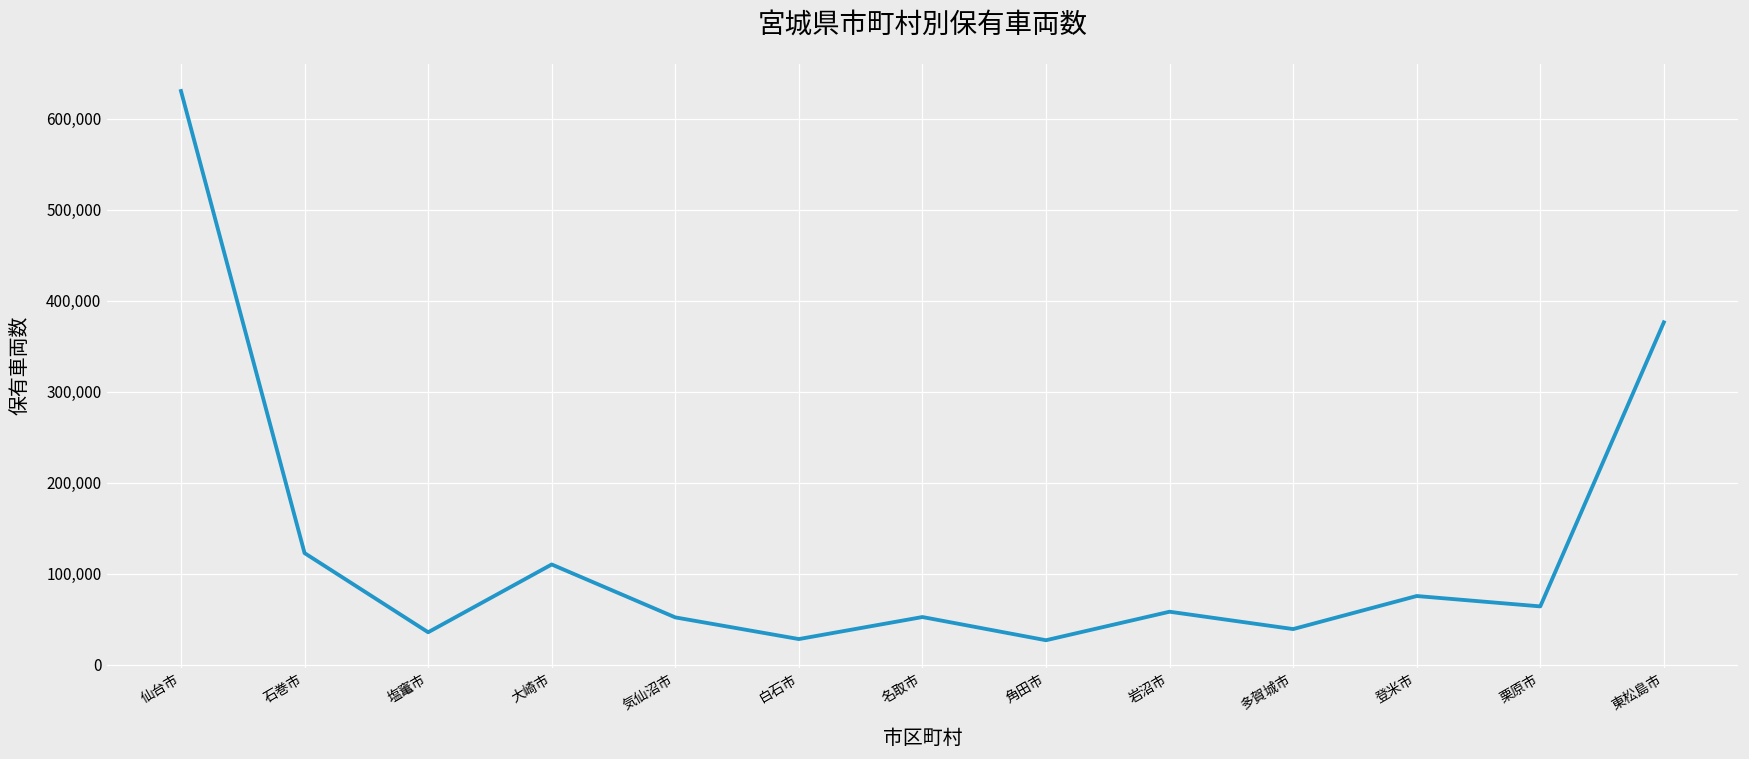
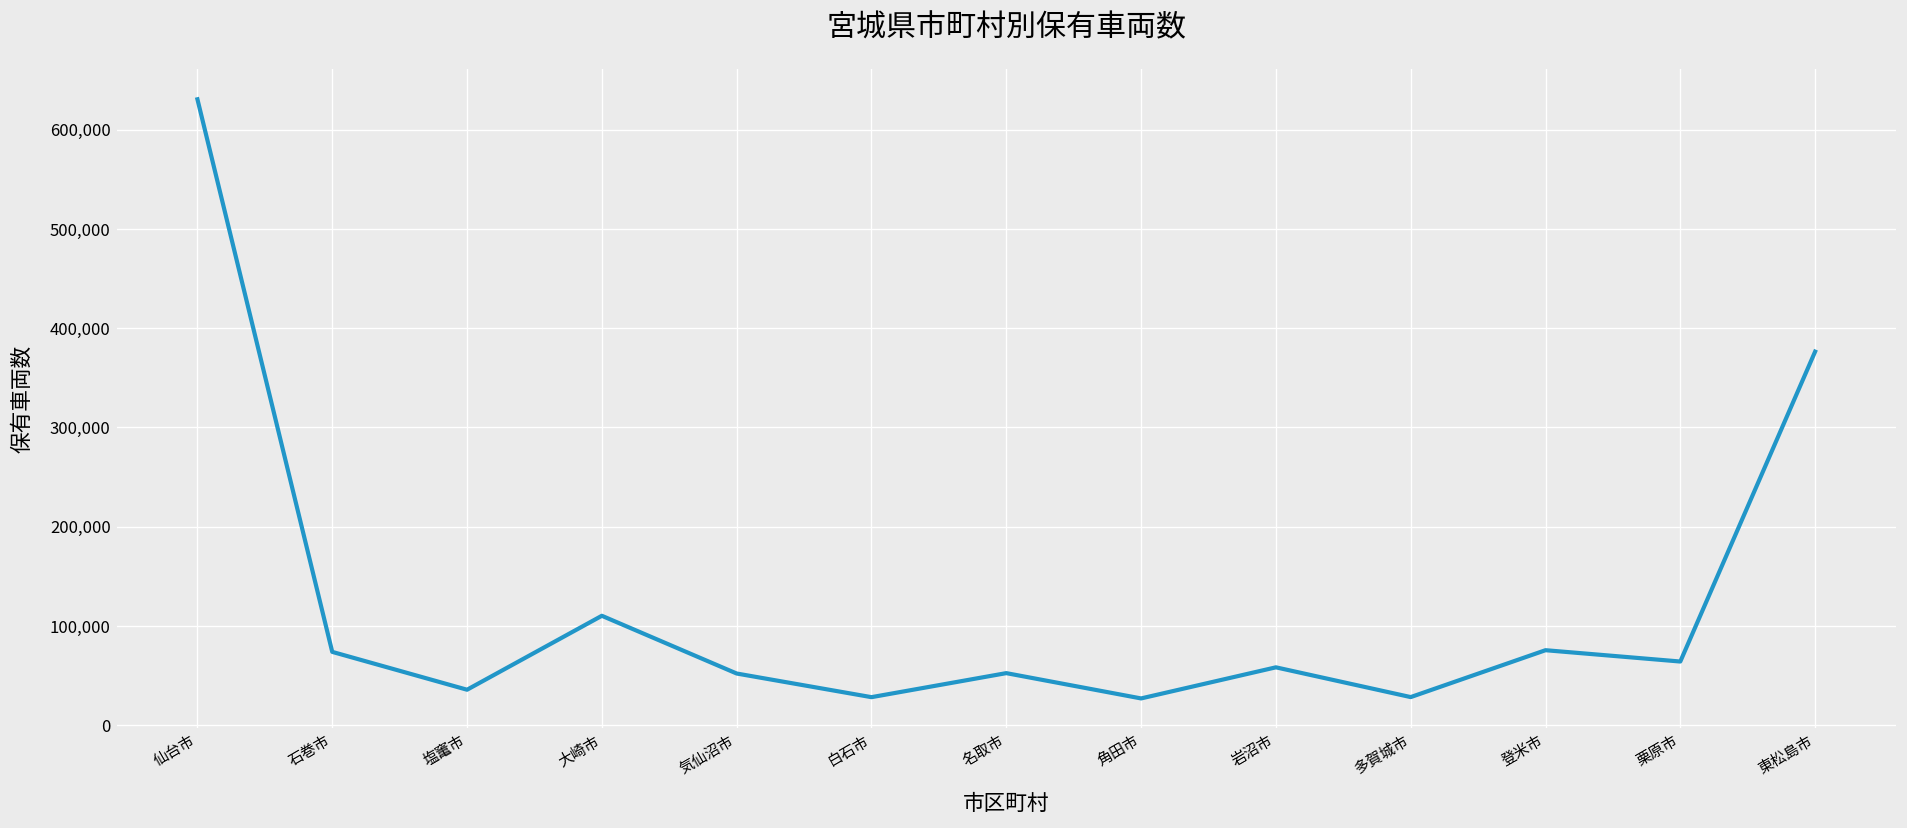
石巻市: 120,000 -> 70,000
多賀城市: 40,000 -> 30,000
